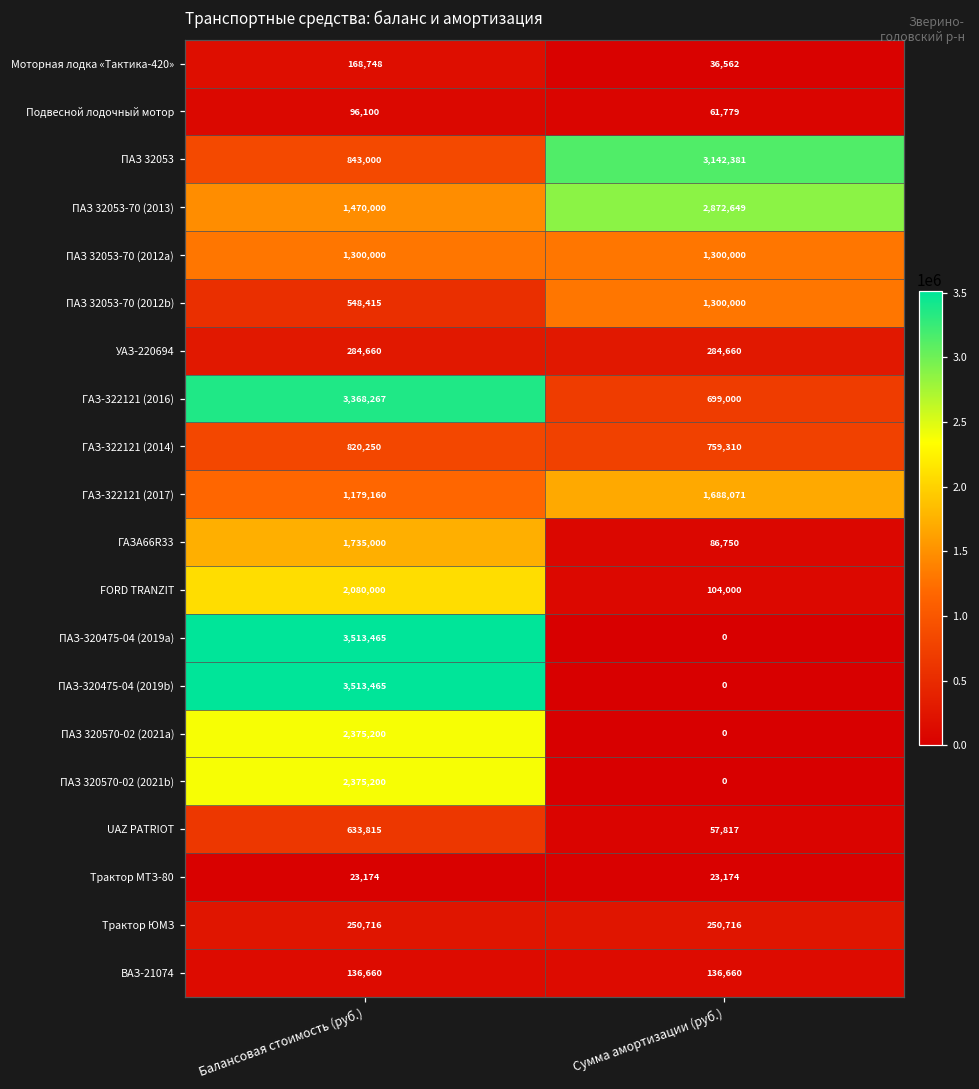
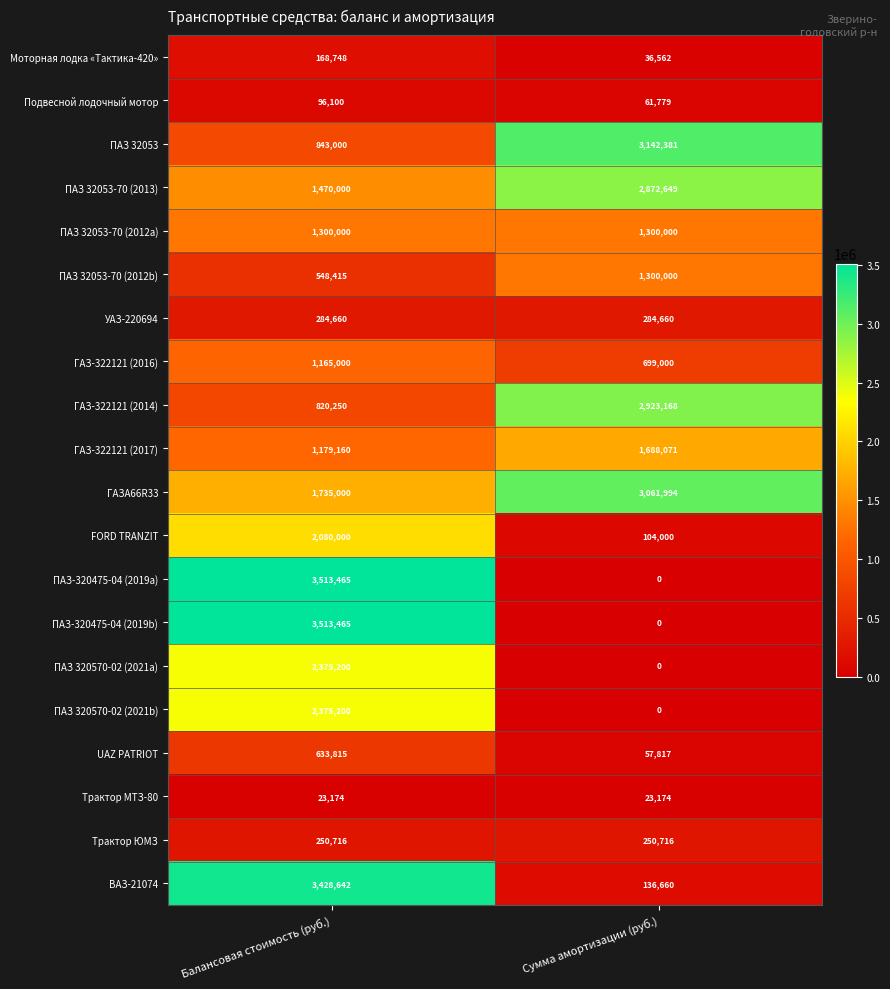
ГАЗ-322121 (2016), Балансовая стоимость (руб.): 3,368,267 -> 1,165,000
ГАЗ-322121 (2014), Сумма амортизации (руб.): 759,310 -> 2,923,168
ГАЗА66R33, Сумма амортизации (руб.): 86,750 -> 3,061,994
ВАЗ-21074, Балансовая стоимость (руб.): 136,660 -> 3,428,642
